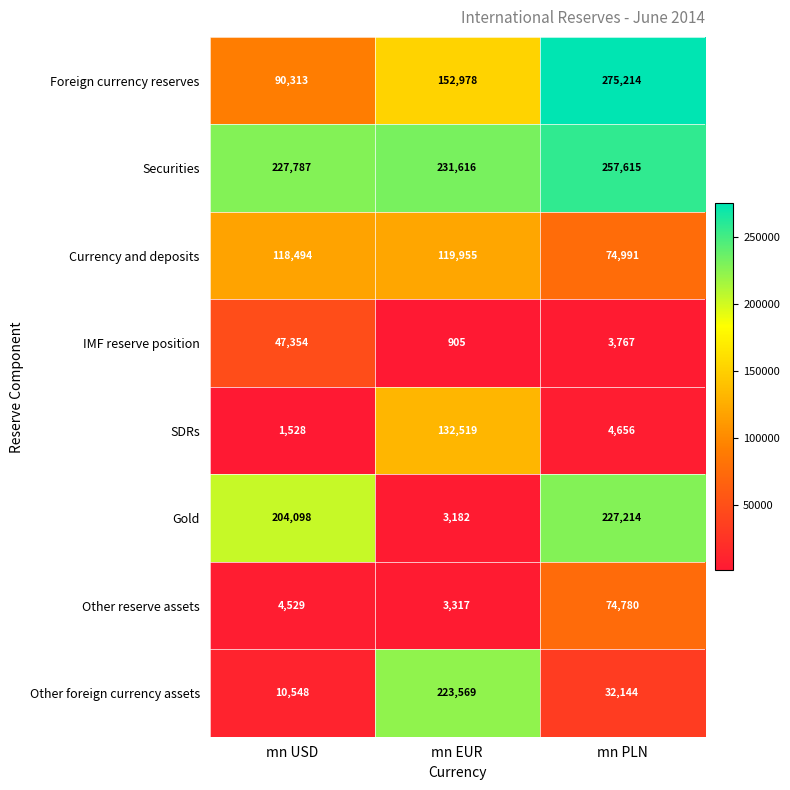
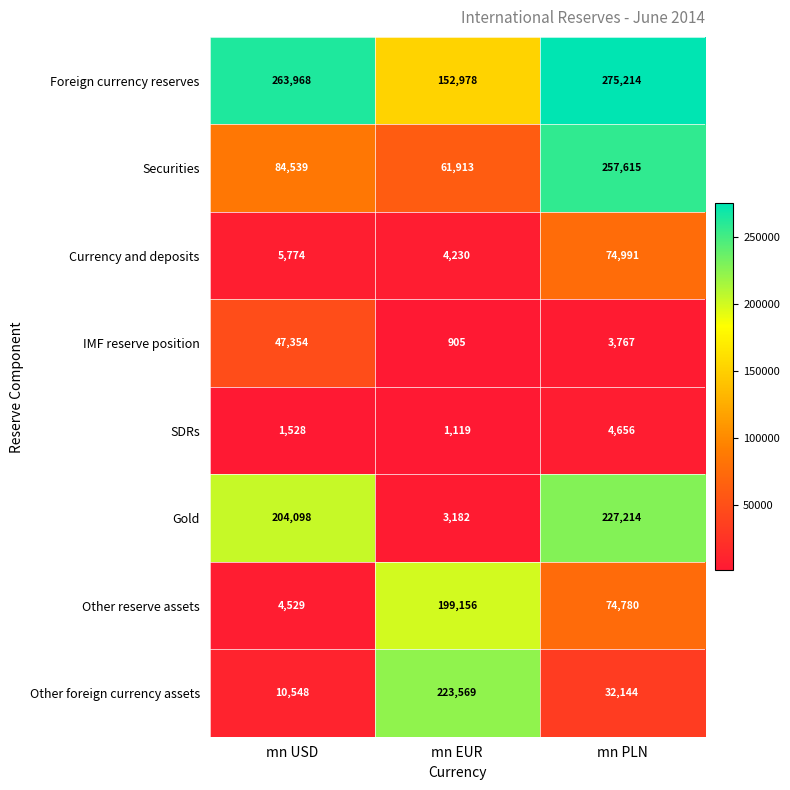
Foreign currency reserves, mn USD: 90,313 -> 263,968
Securities, mn USD: 227,787 -> 84,539
Securities, mn EUR: 231,616 -> 61,913
Currency and deposits, mn USD: 118,494 -> 5,774
Currency and deposits, mn EUR: 119,955 -> 4,230
SDRs, mn EUR: 132,519 -> 1,119
Other reserve assets, mn EUR: 3,317 -> 199,156
